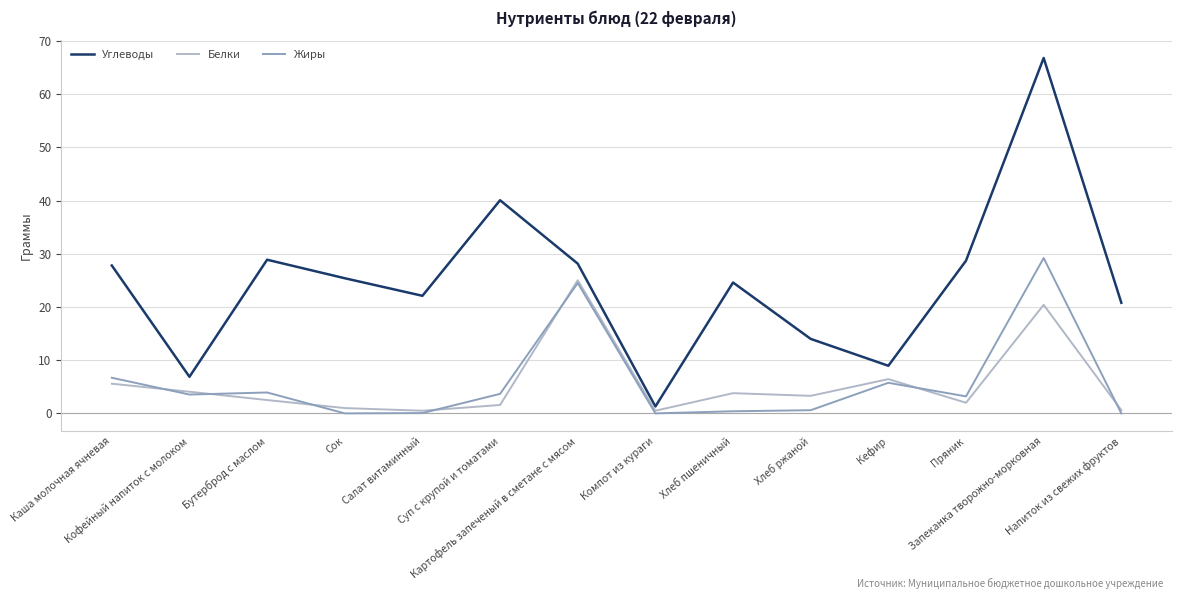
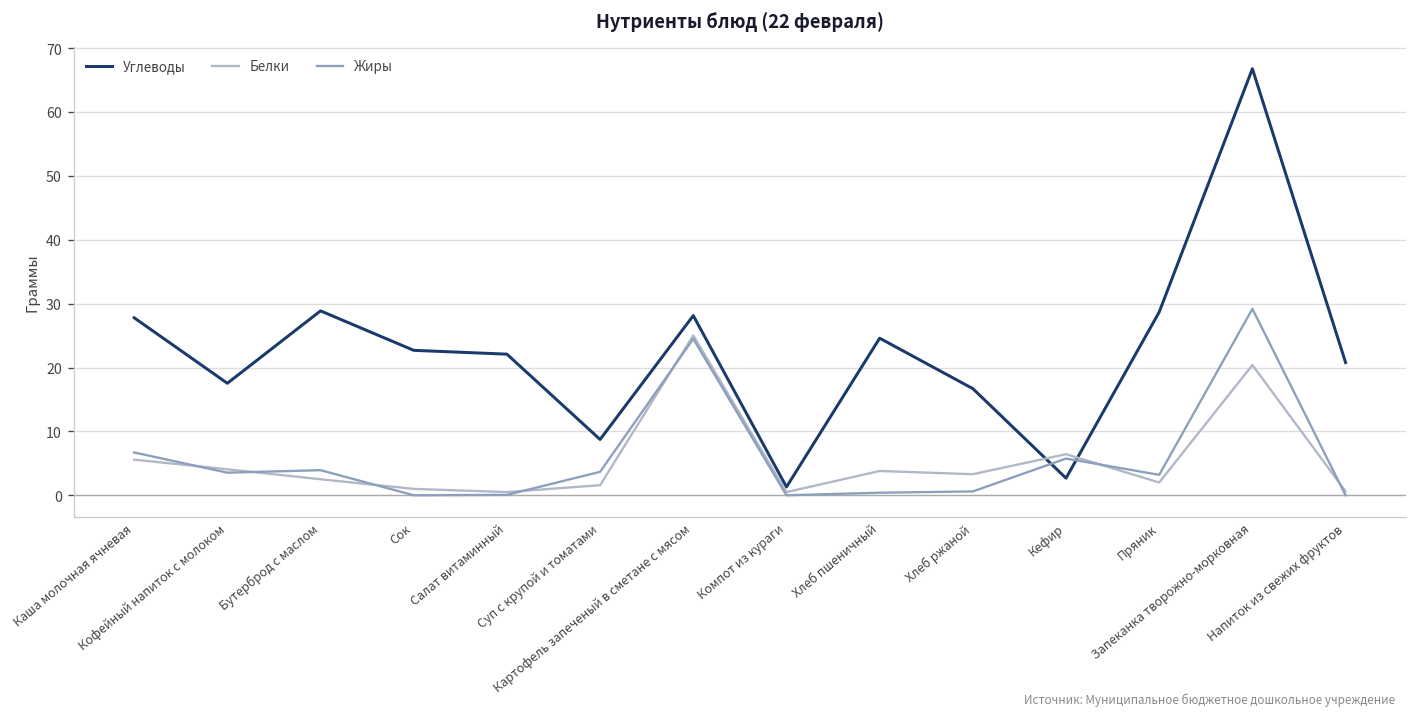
Углеводы, Кофейный напиток с молоком: 7 -> 18
Углеводы, Сок: 25 -> 23
Углеводы, Суп с крупой и томатами: 40 -> 9
Углеводы, Хлеб ржаной: 14 -> 17
Углеводы, Кефир: 9 -> 3
